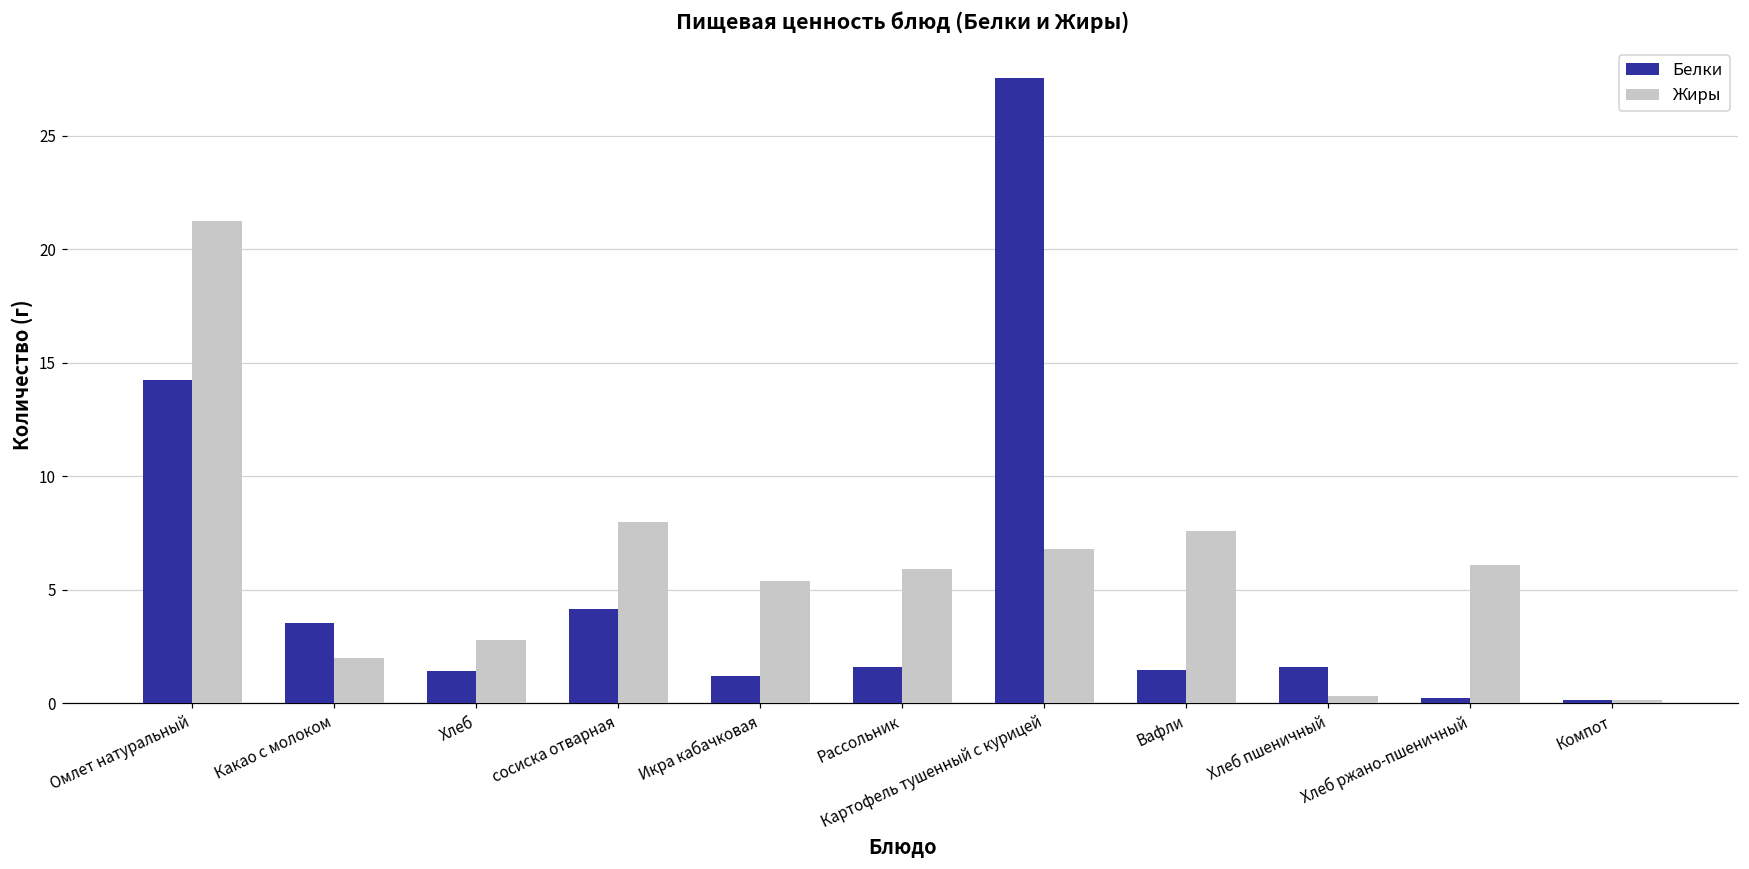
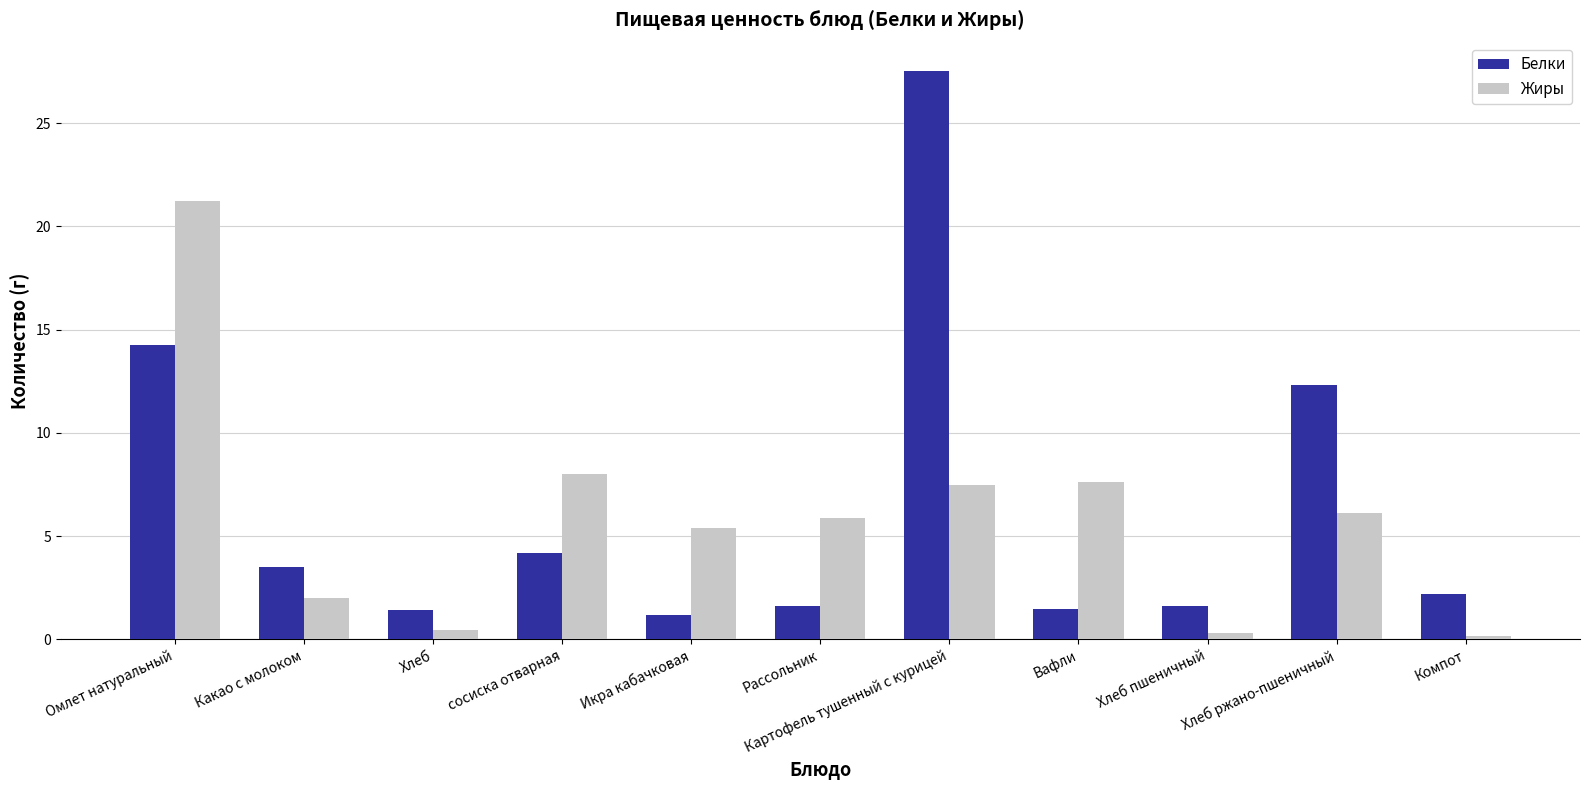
Жиры, Хлеб: 2.8 -> 0.5
Жиры, Картофель тушенный с курицей: 6.8 -> 7.5
Белки, Хлеб ржано-пшеничный: 0.2 -> 12.3
Белки, Компот: 0.2 -> 2.2
